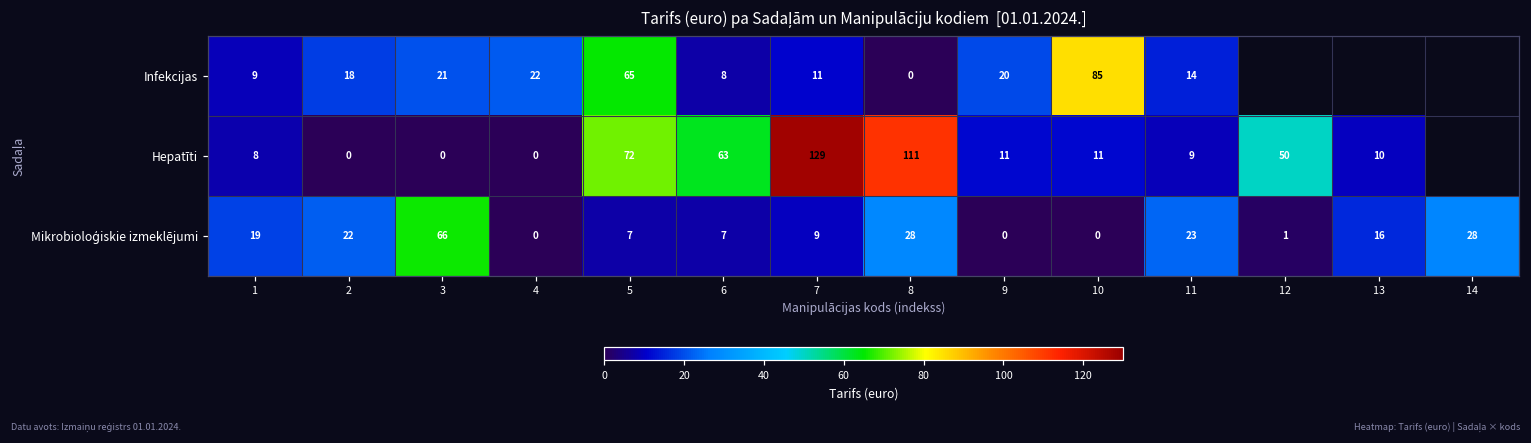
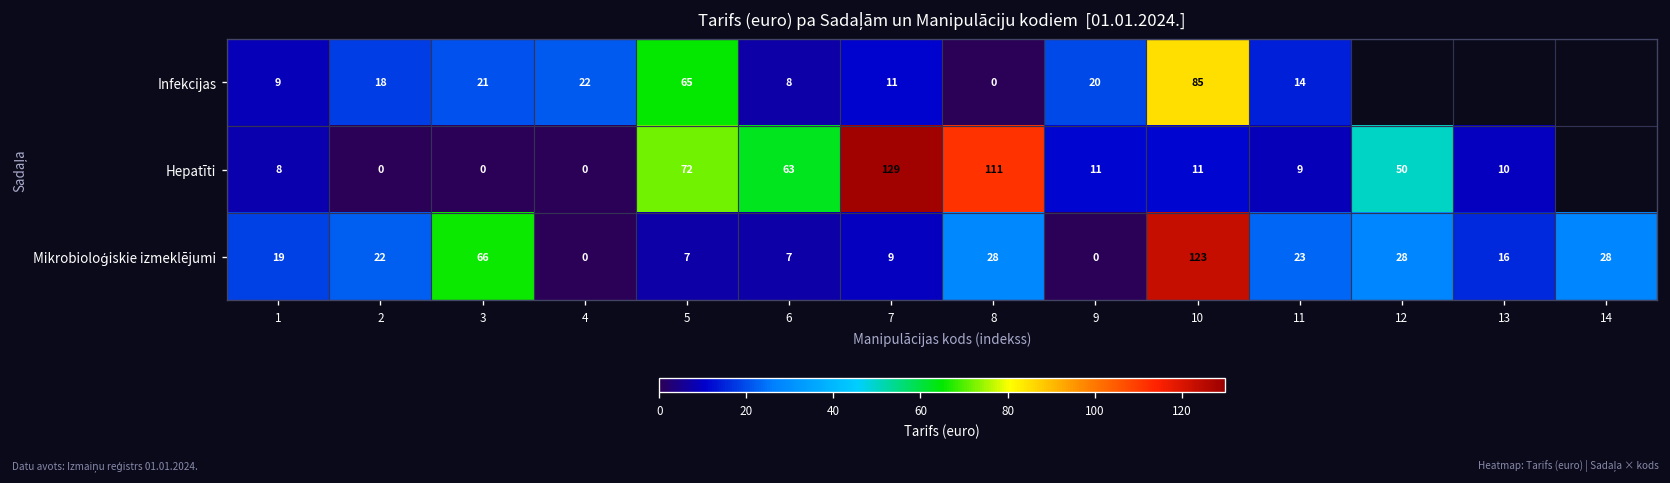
Mikrobioloģiskie izmeklējumi, 10: 0 -> 123
Mikrobioloģiskie izmeklējumi, 12: 1 -> 28
